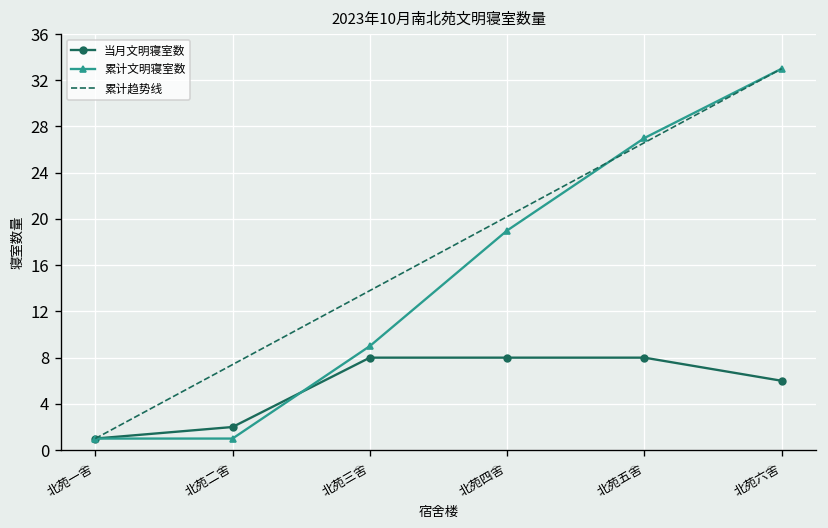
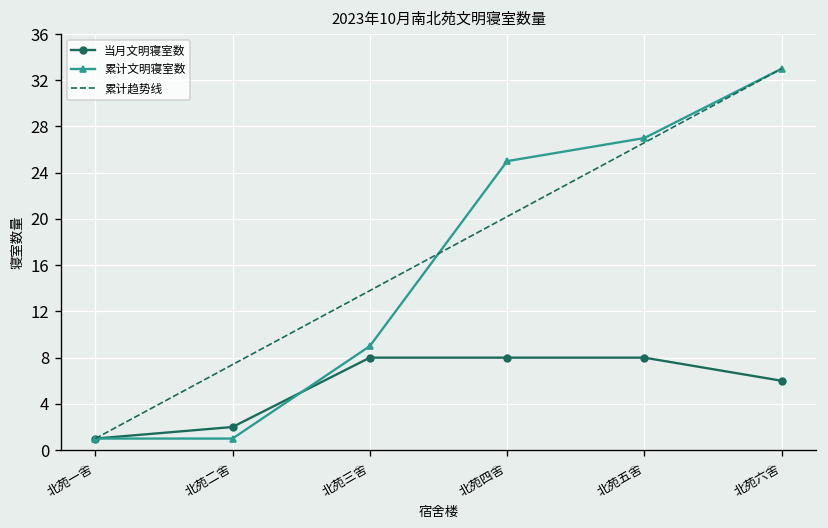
累计文明寝室数, 北苑四舍: 19 -> 25
